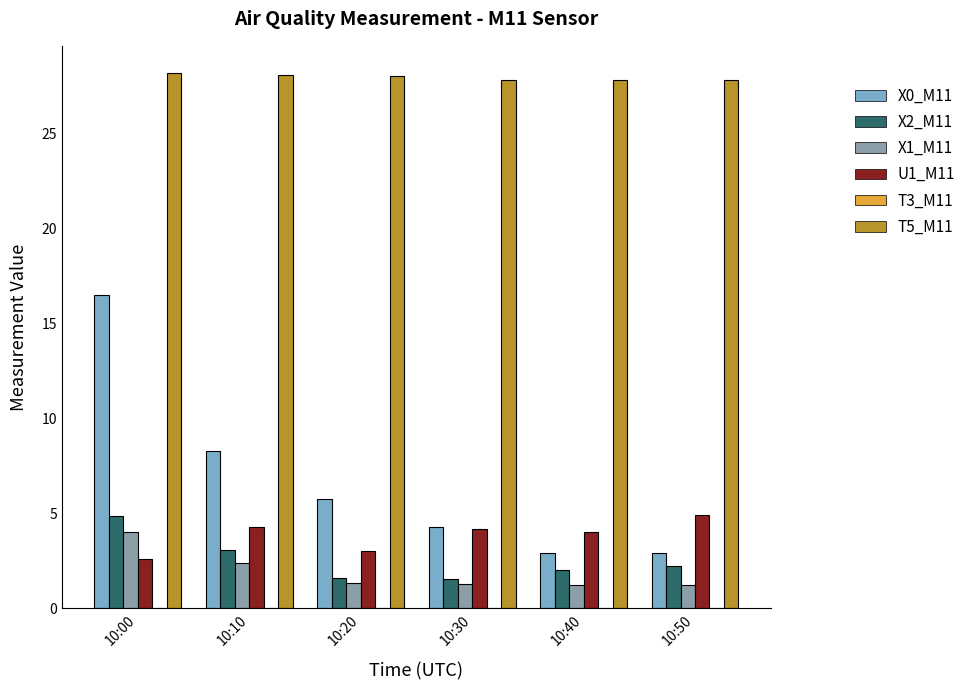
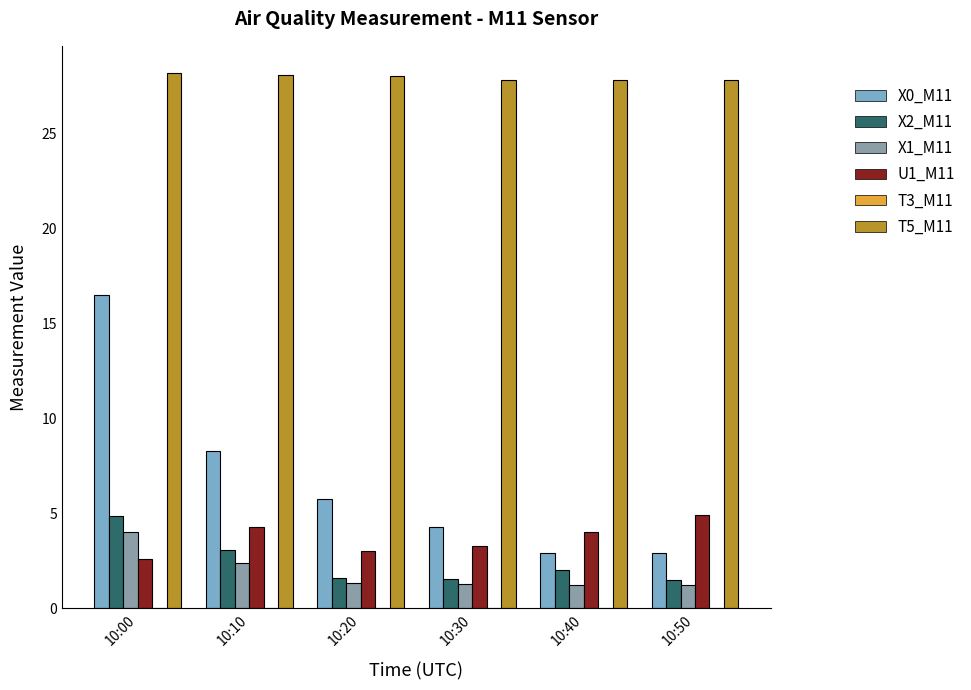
U1_M11, 10:30: 4.2 -> 3.3
X2_M11, 10:50: 2.2 -> 1.5
